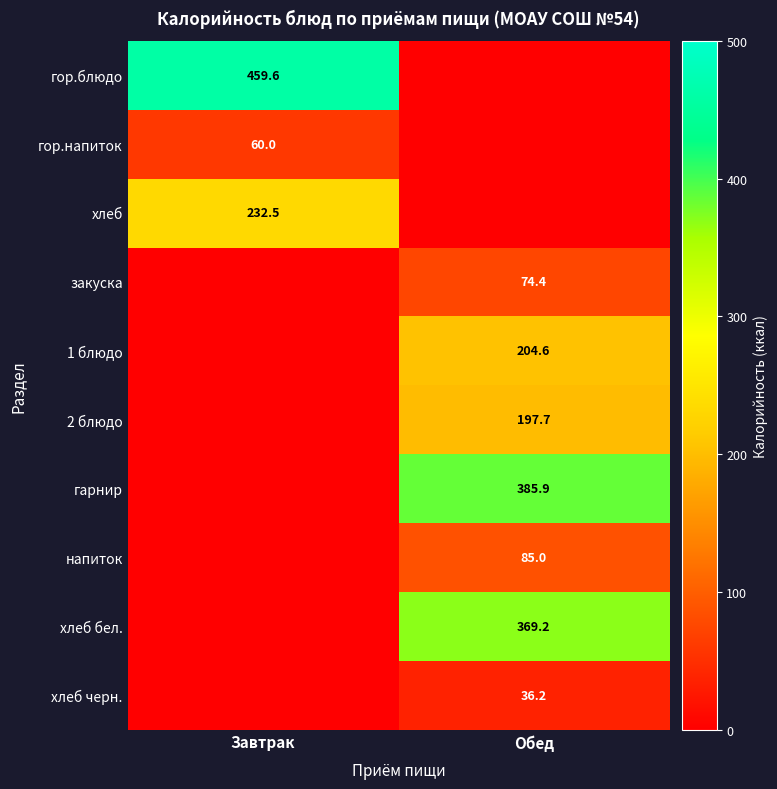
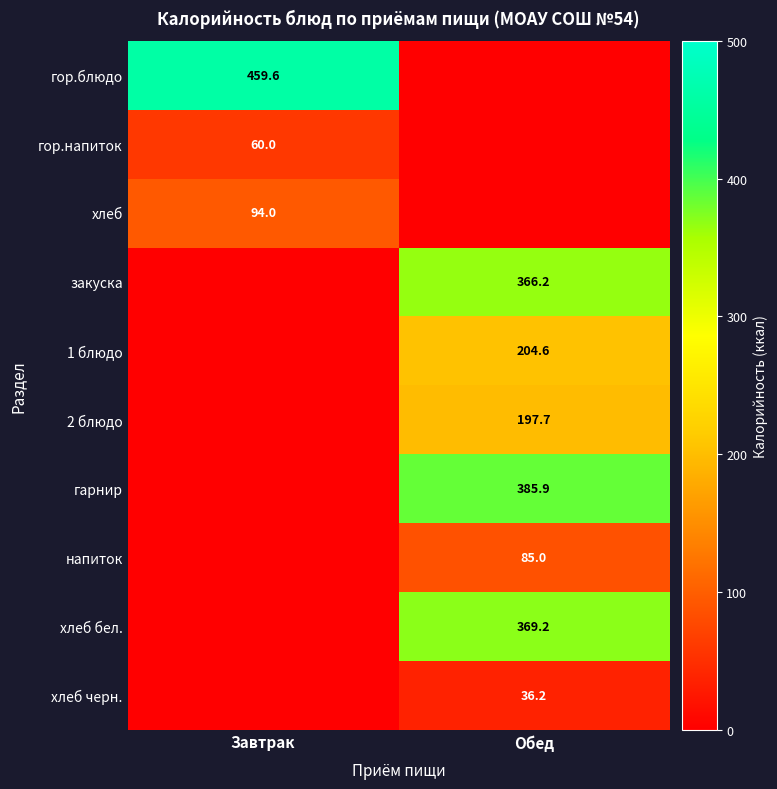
хлеб, Завтрак: 232.5 -> 94.0
закуска, Обед: 74.4 -> 366.2
